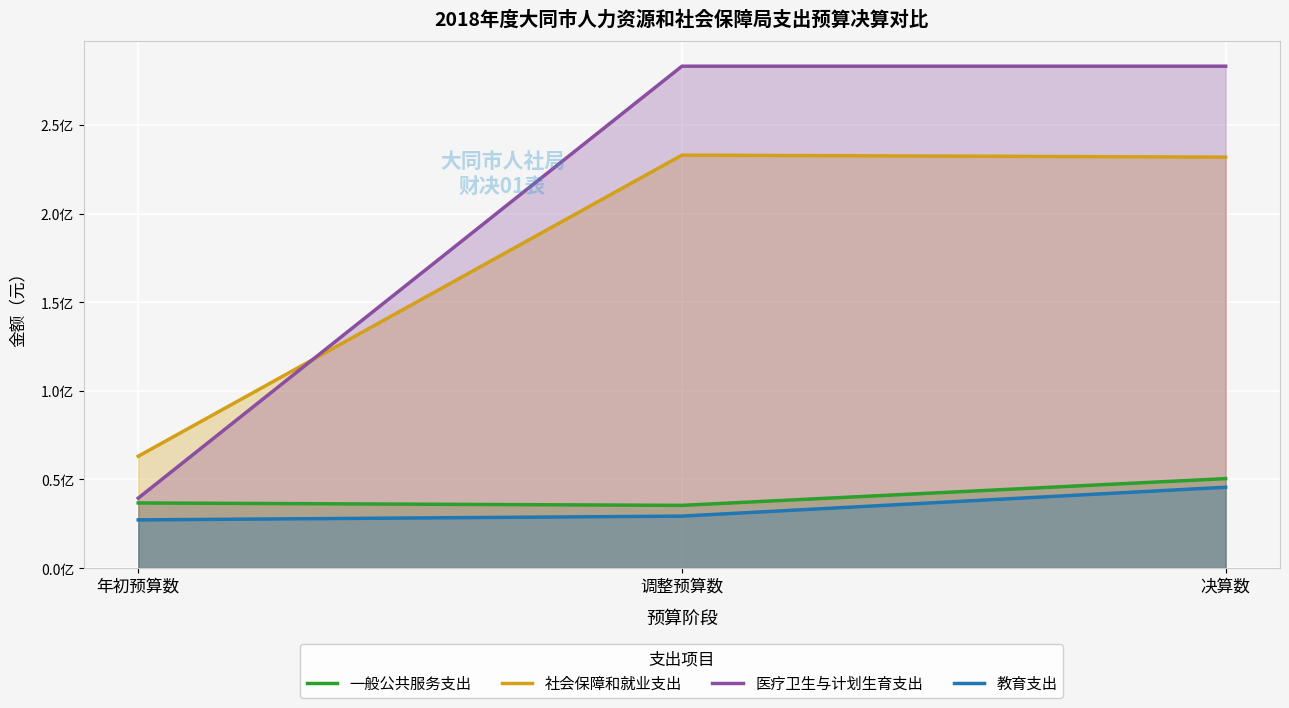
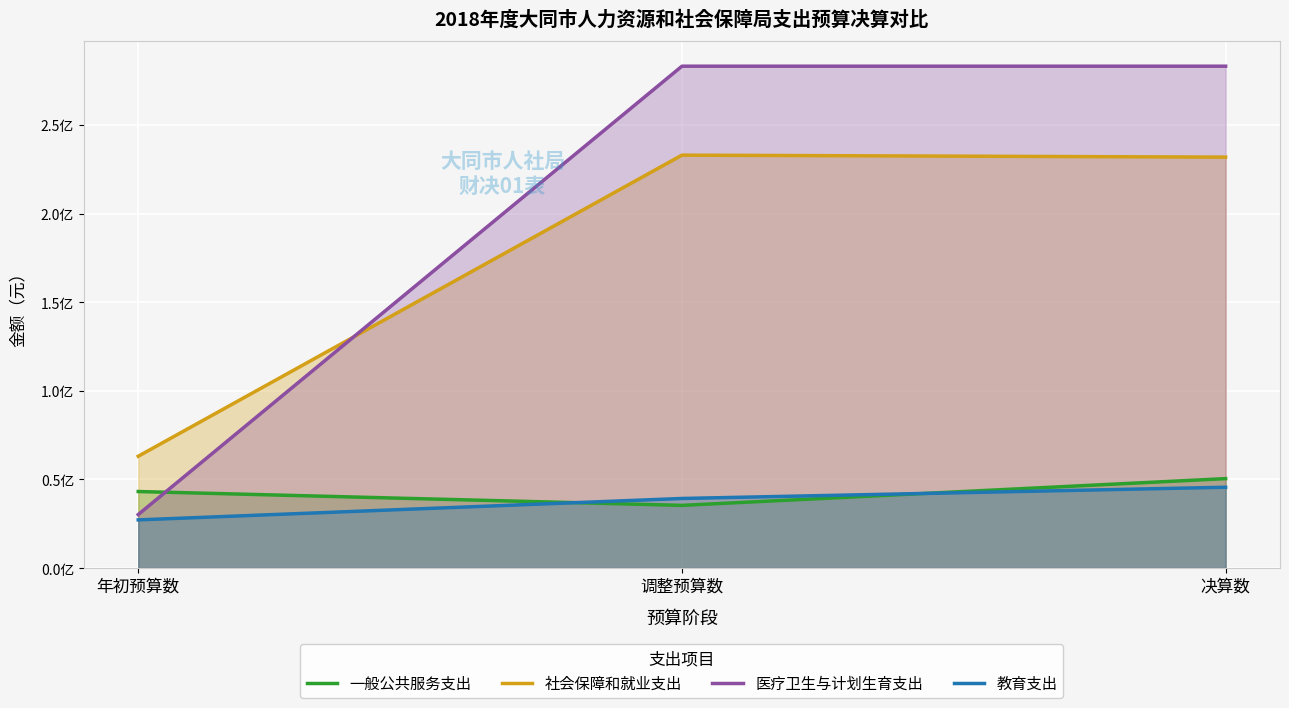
一般公共服务支出, 年初预算数: 0.37亿 -> 0.43亿
医疗卫生与计划生育支出, 年初预算数: 0.39亿 -> 0.30亿
教育支出, 调整预算数: 0.29亿 -> 0.39亿
